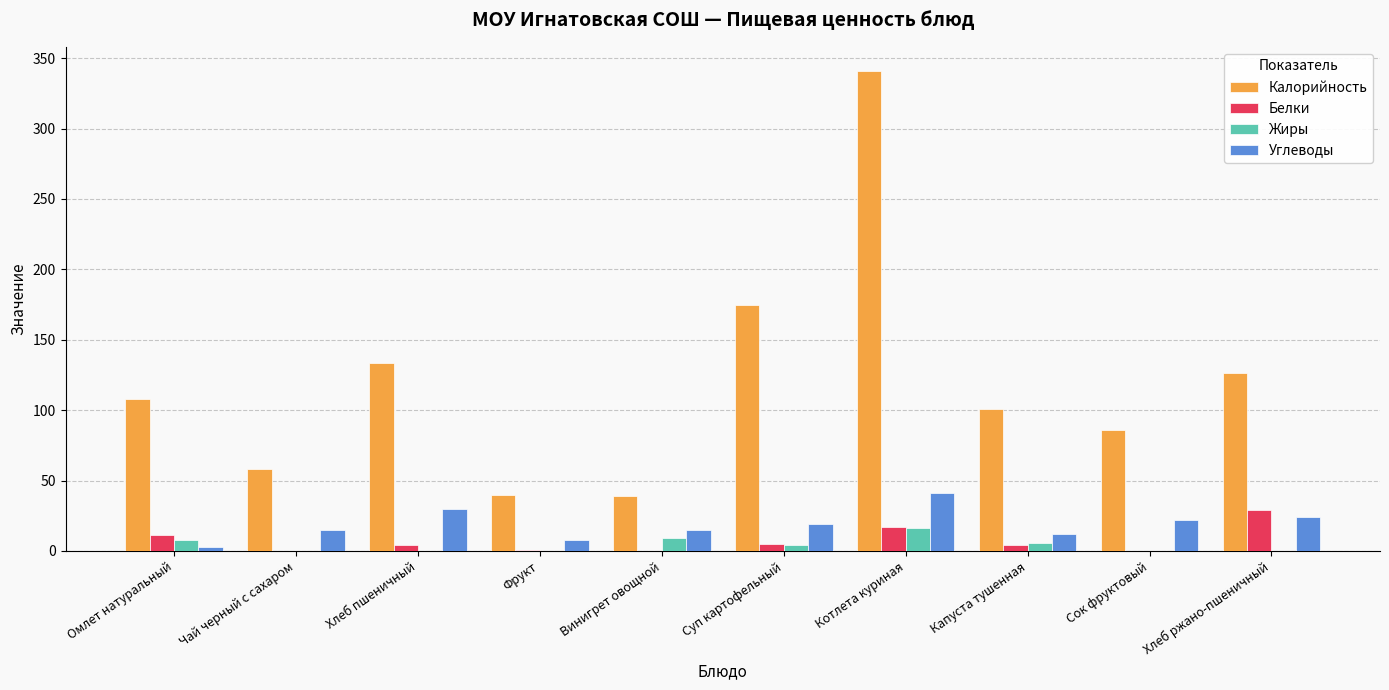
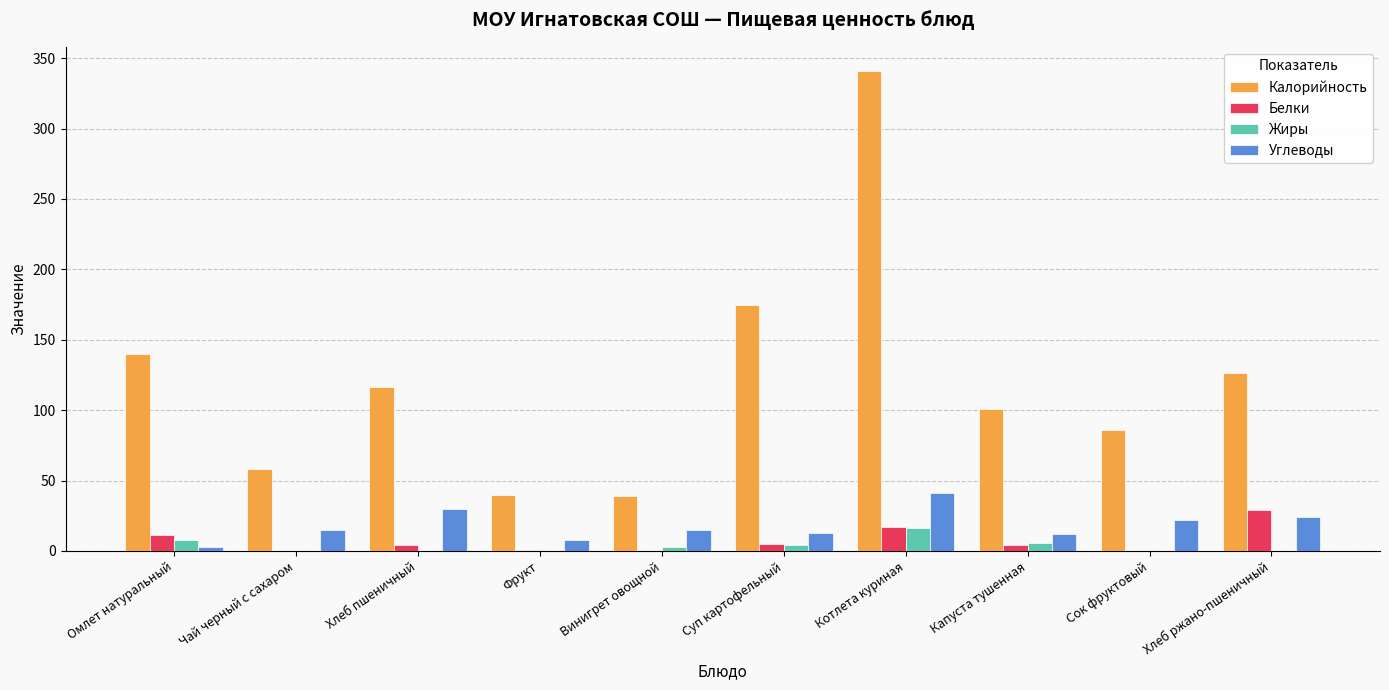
Калорийность, Омлет натуральный: 108 -> 140
Калорийность, Хлеб пшеничный: 133 -> 116
Жиры, Винигрет овощной: 9 -> 3
Углеводы, Суп картофельный: 19 -> 13
